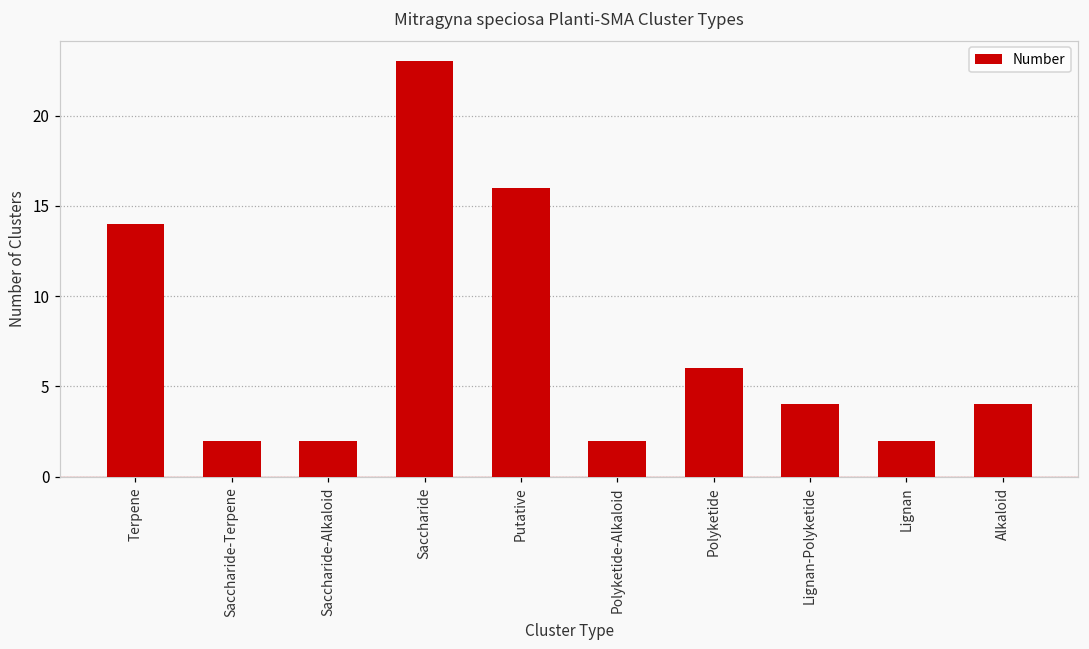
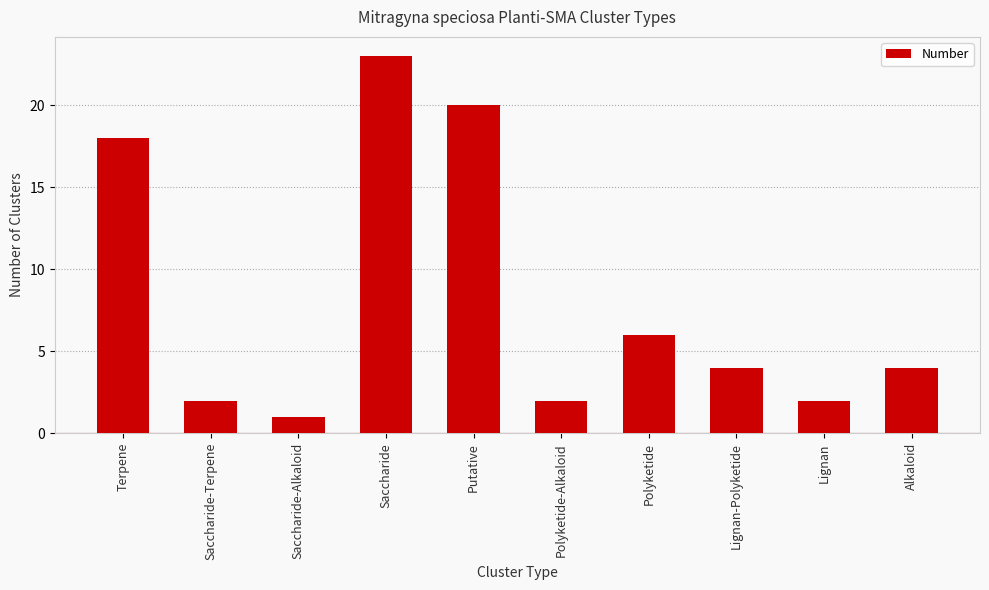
Terpene: 14 -> 18
Saccharide-Alkaloid: 2 -> 1
Putative: 16 -> 20
